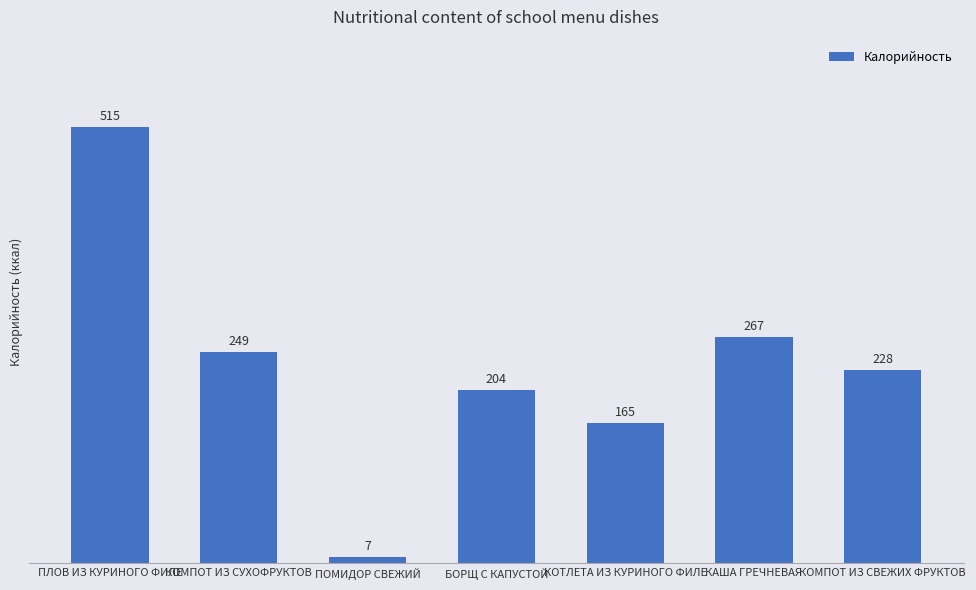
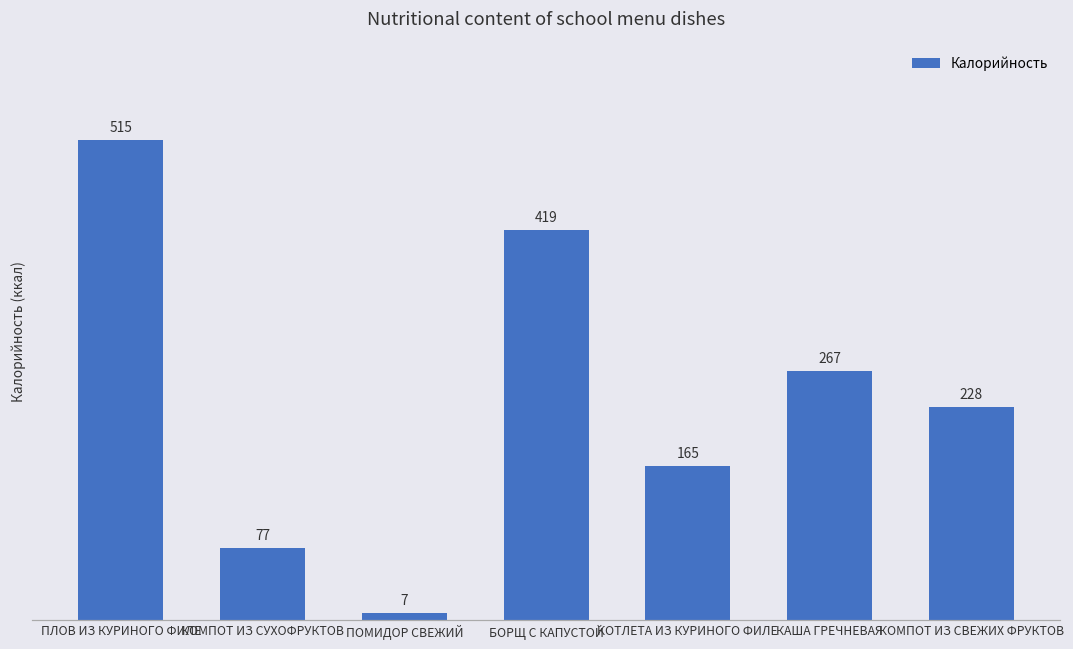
КОМПОТ ИЗ СУХОФРУКТОВ: 249 -> 77
БОРЩ С КАПУСТОЙ: 204 -> 419
